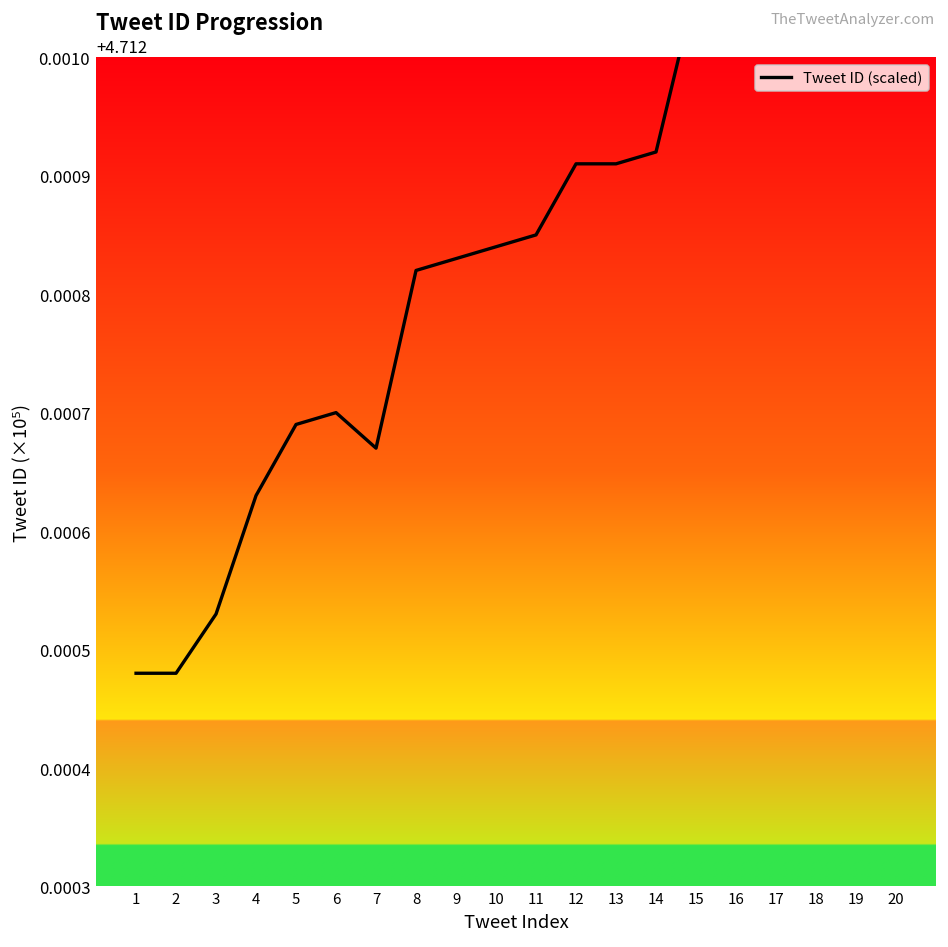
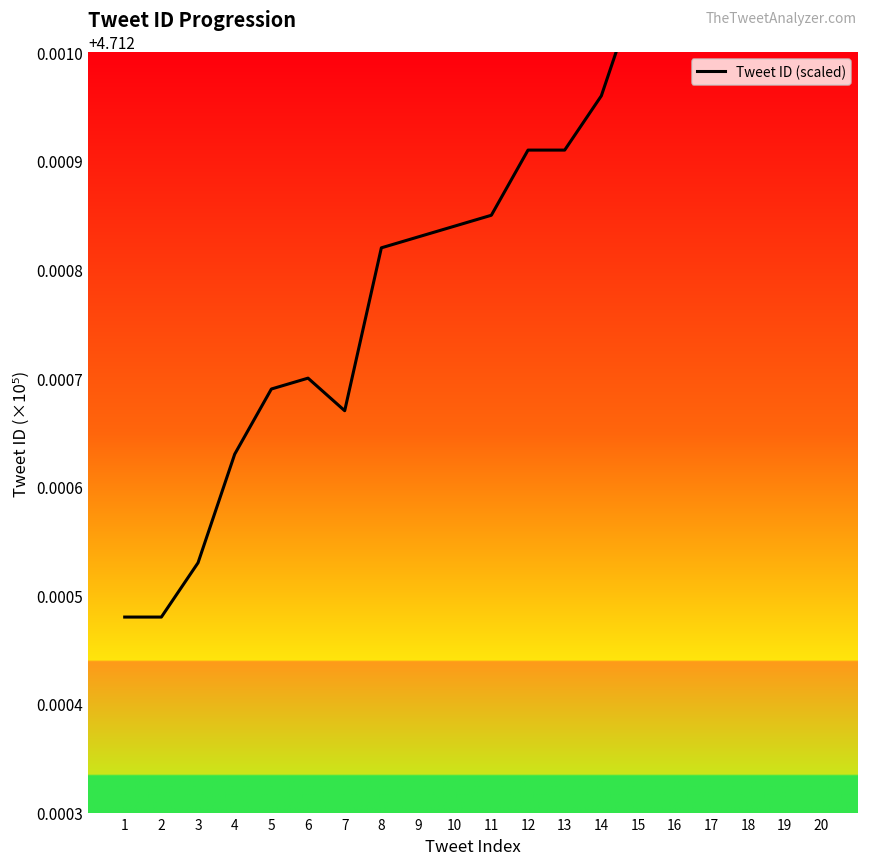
14: 4.71292 -> 4.71296
